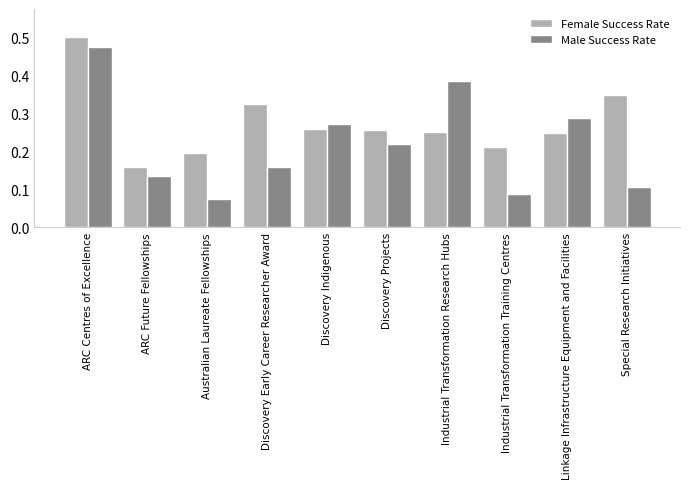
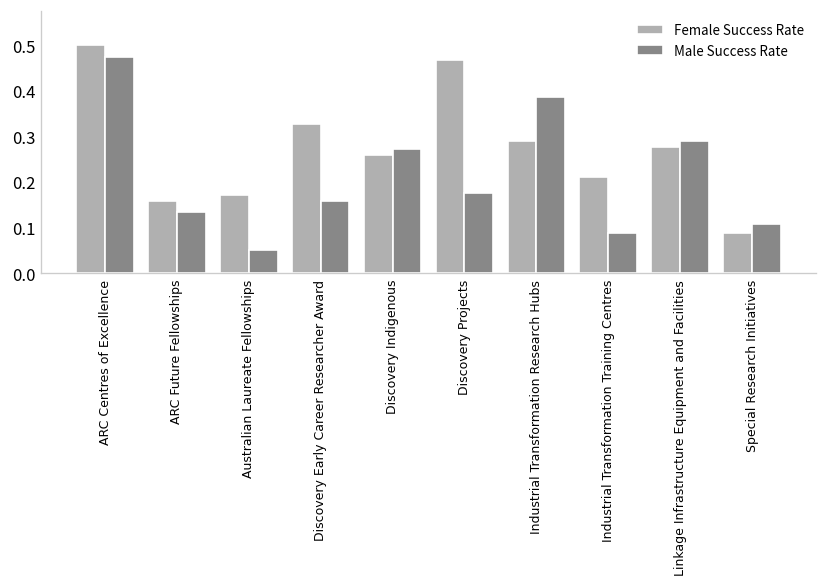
Female Success Rate, Australian Laureate Fellowships: 0.20 -> 0.17
Male Success Rate, Australian Laureate Fellowships: 0.07 -> 0.05
Female Success Rate, Discovery Projects: 0.26 -> 0.47
Male Success Rate, Discovery Projects: 0.22 -> 0.17
Female Success Rate, Industrial Transformation Research Hubs: 0.25 -> 0.29
Female Success Rate, Linkage Infrastructure Equipment and Facilities: 0.25 -> 0.28
Female Success Rate, Special Research Initiatives: 0.35 -> 0.09
